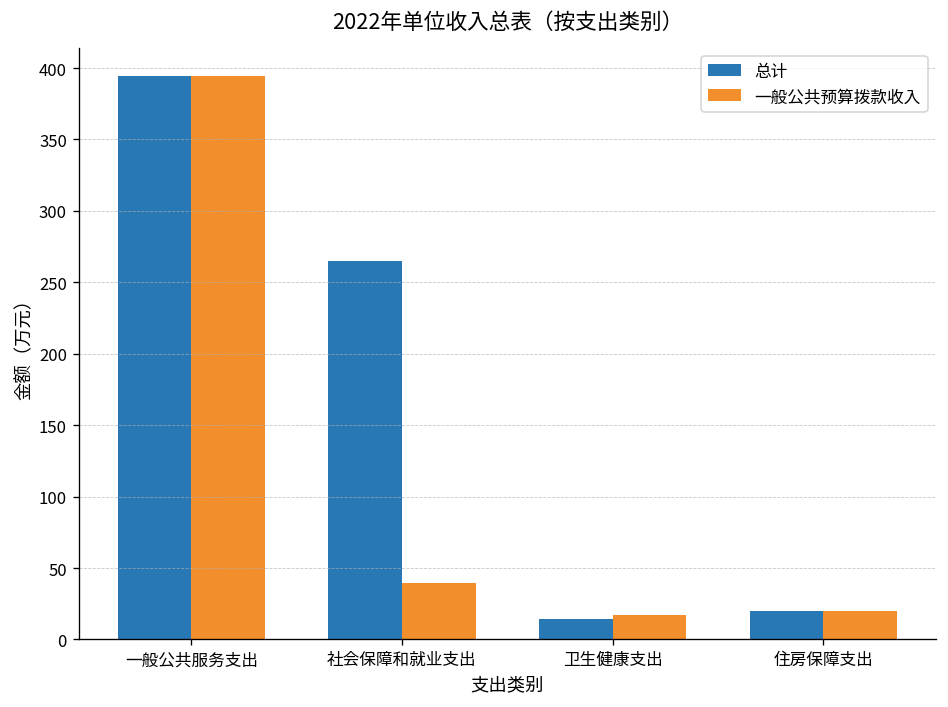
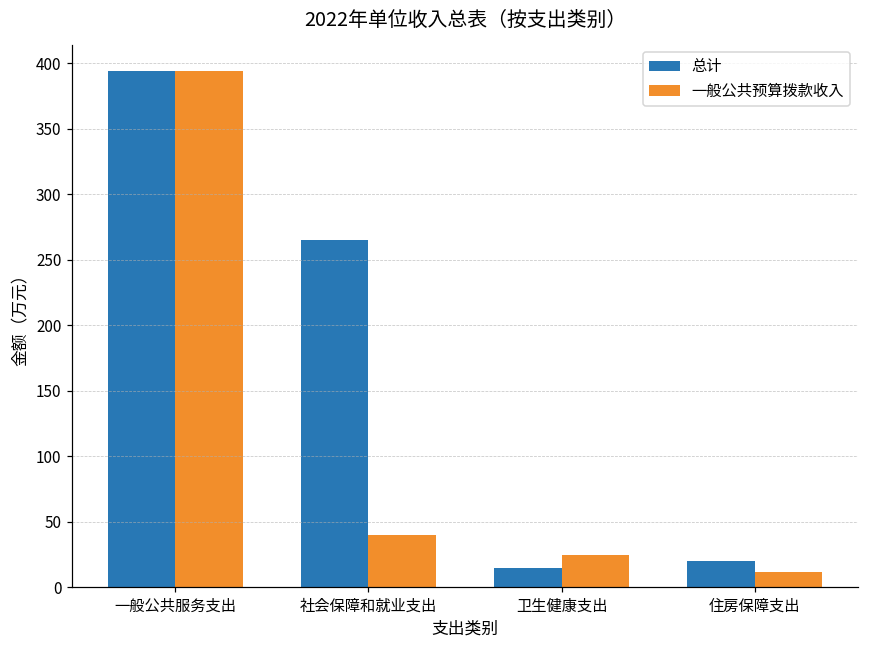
一般公共预算拨款收入, 卫生健康支出: 17 -> 24
一般公共预算拨款收入, 住房保障支出: 20 -> 12
